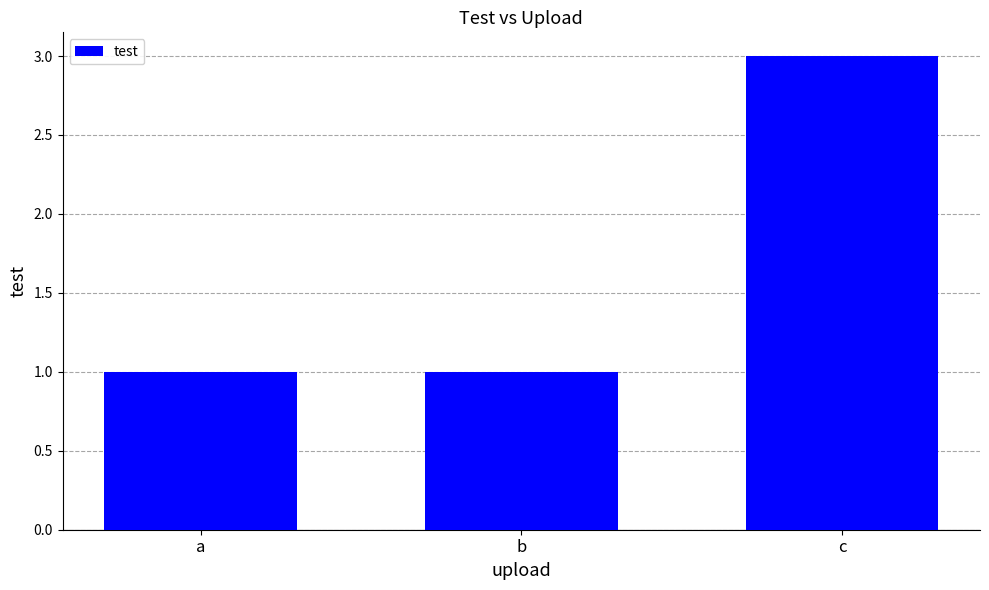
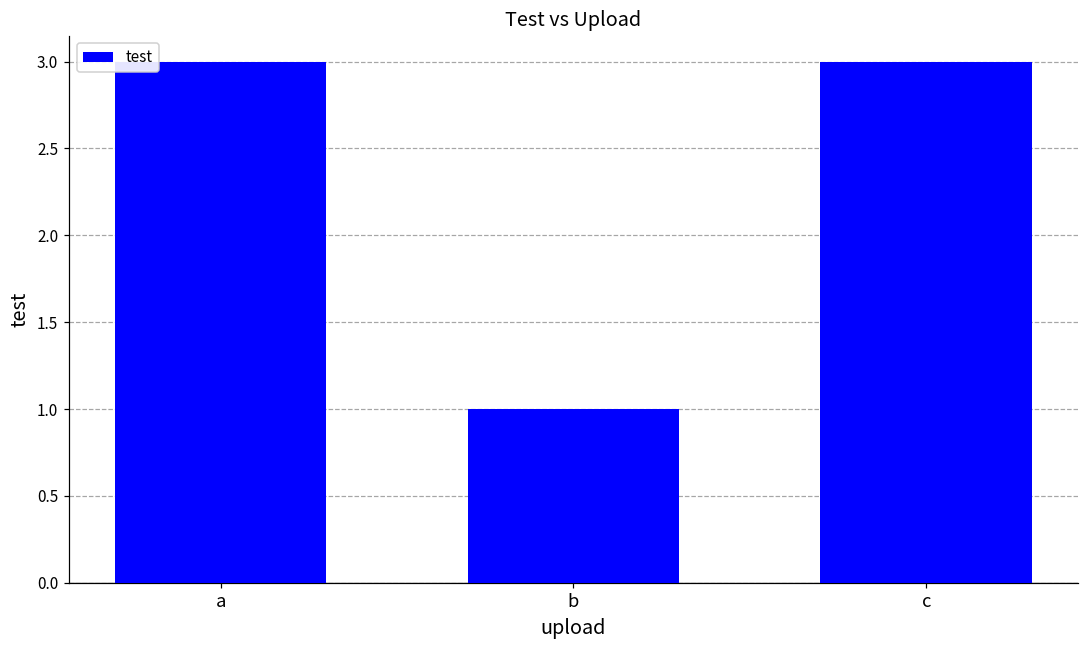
a: 1 -> 3
